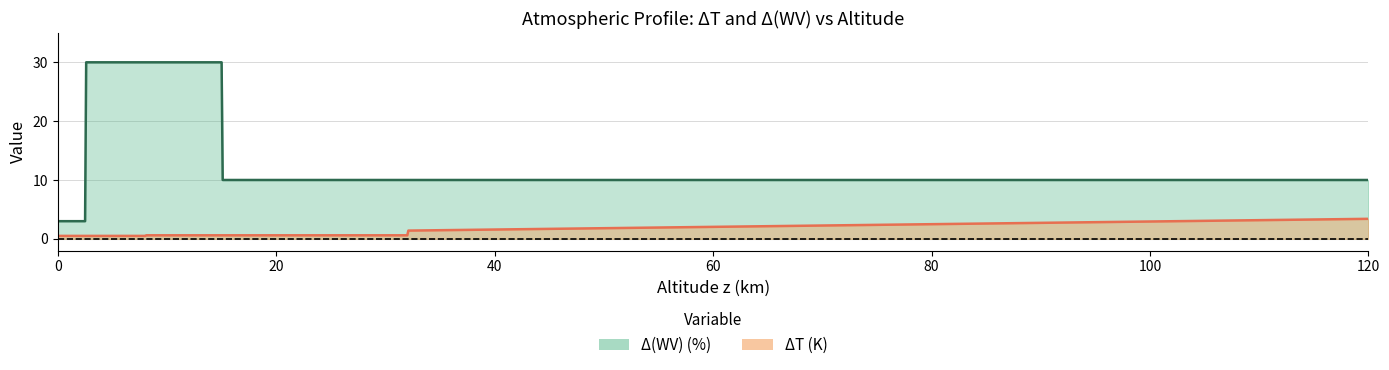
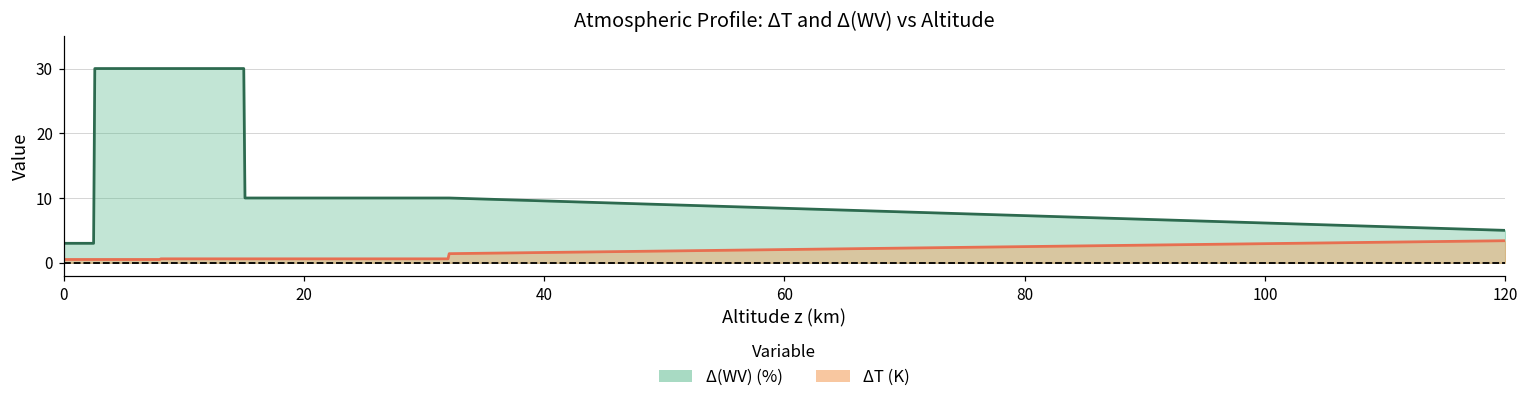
Δ(WV) (%), 120: 10 -> 5
